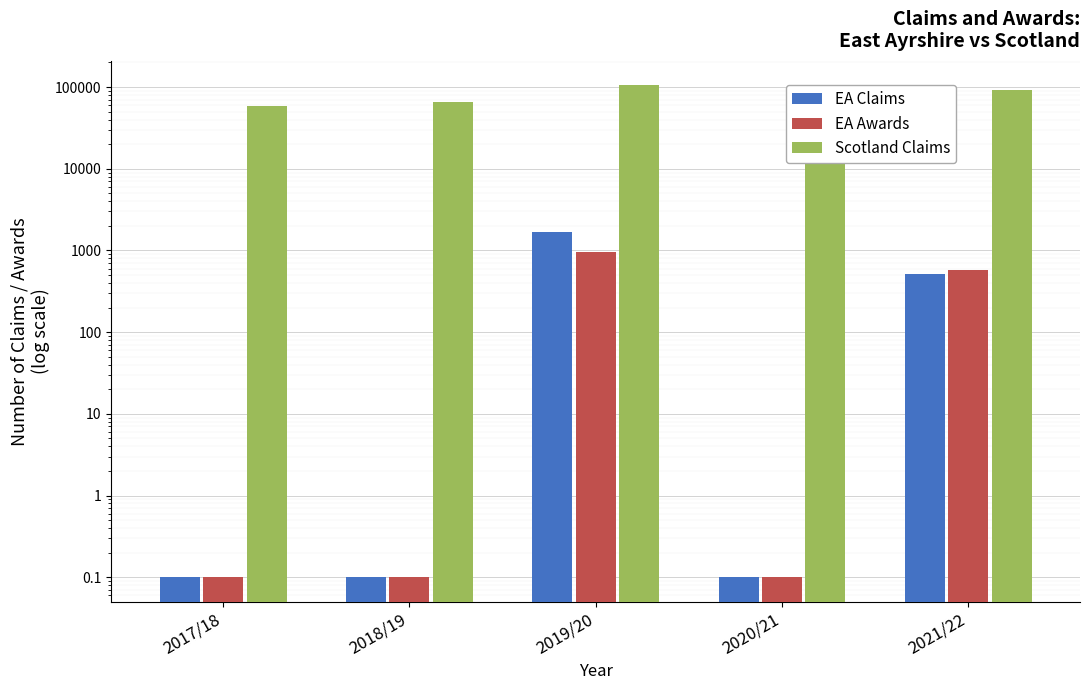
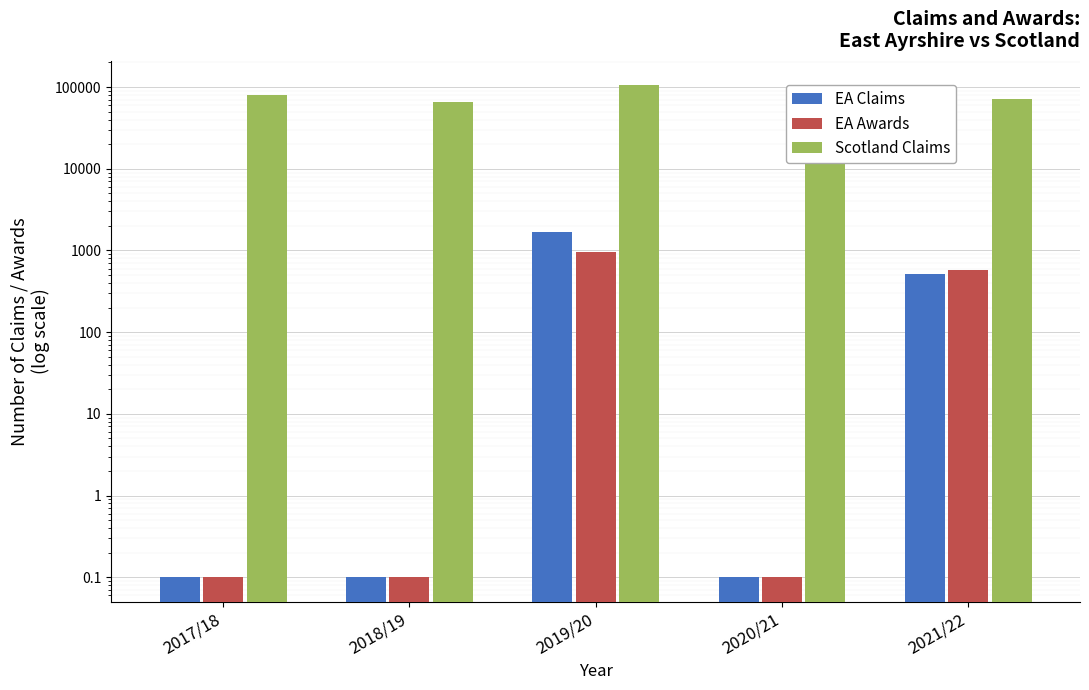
Scotland Claims, 2017/18: 60000 -> 80000
Scotland Claims, 2021/22: 90000 -> 70000
